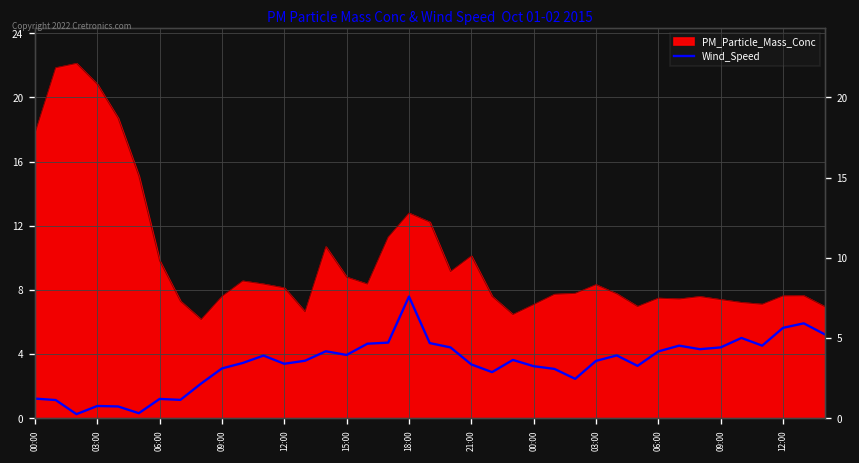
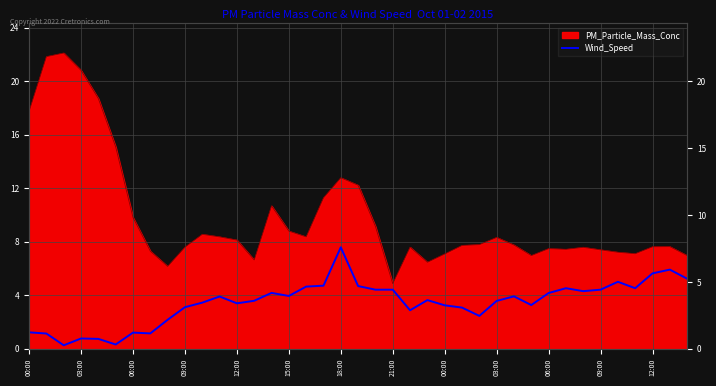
PM_Particle_Mass_Conc, 21:00: 10.1 -> 4.9
Wind_Speed, 21:00: 3.4 -> 4.4
